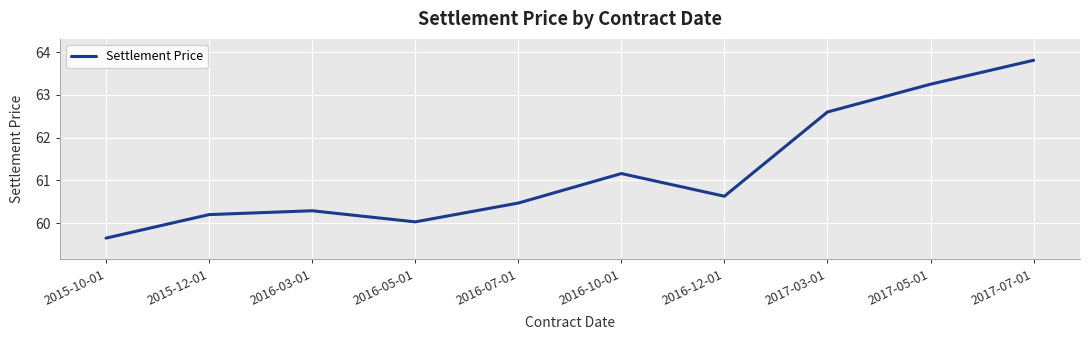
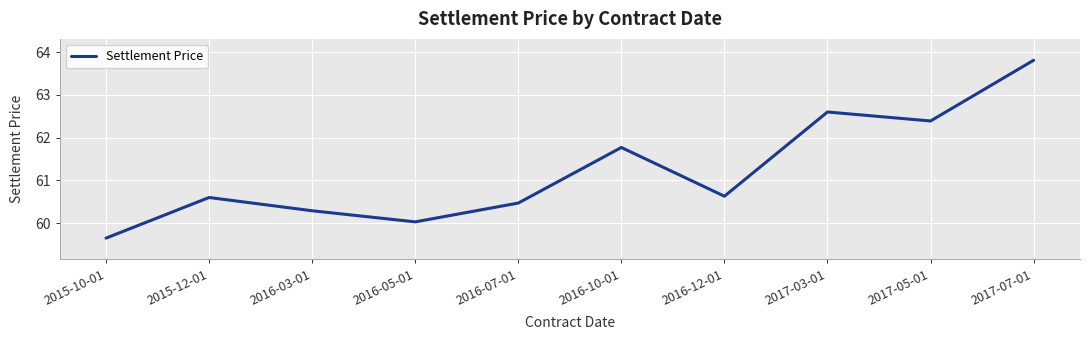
2015-12-01: 60.2 -> 60.6
2016-10-01: 61.2 -> 61.8
2017-05-01: 63.3 -> 62.4
